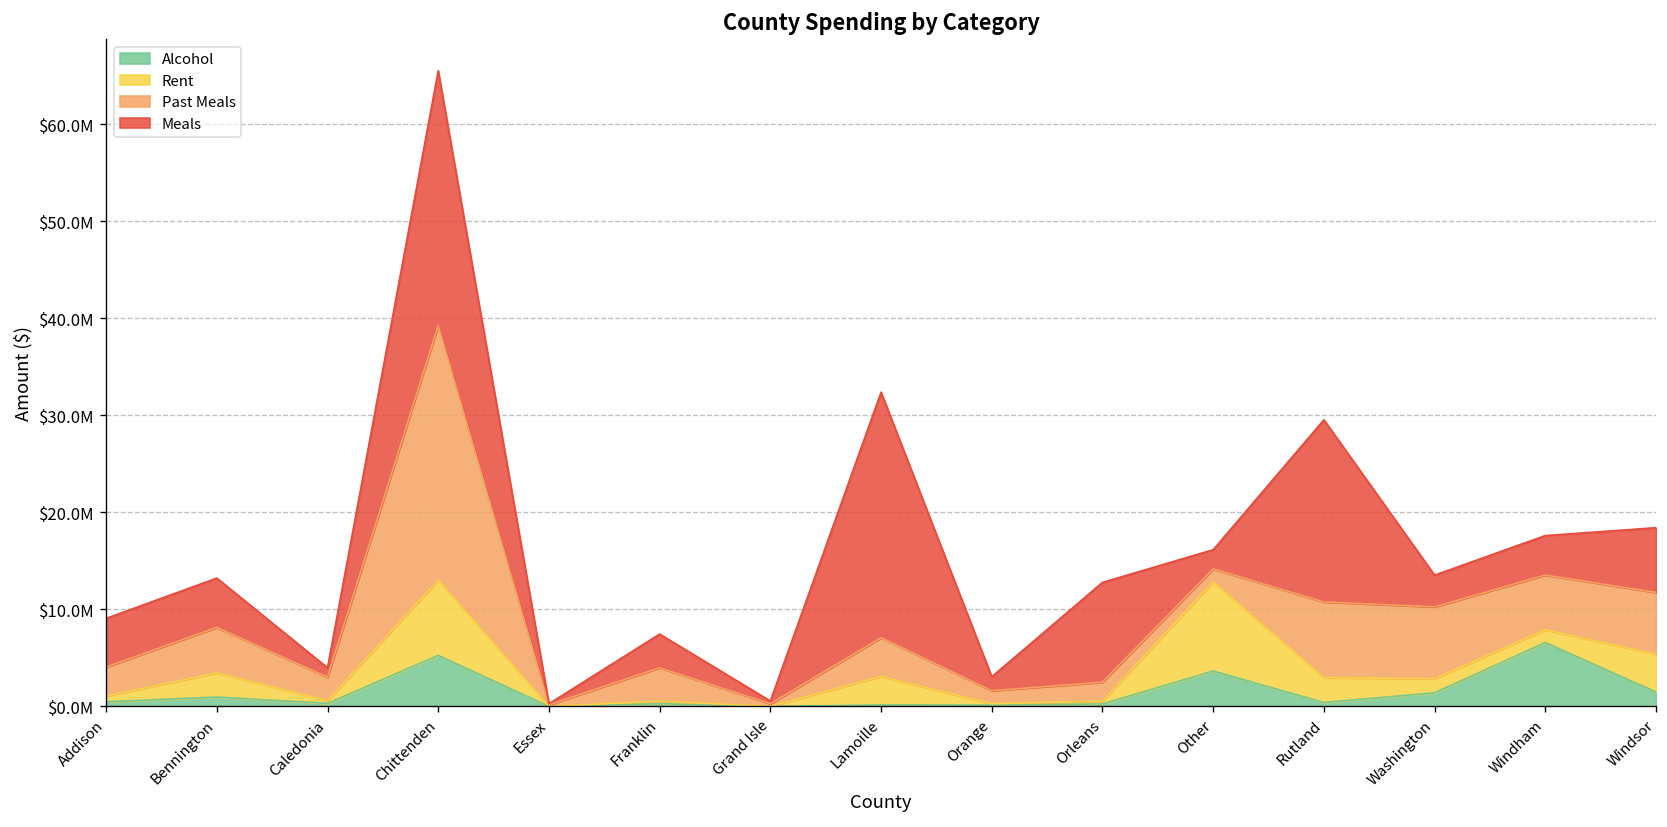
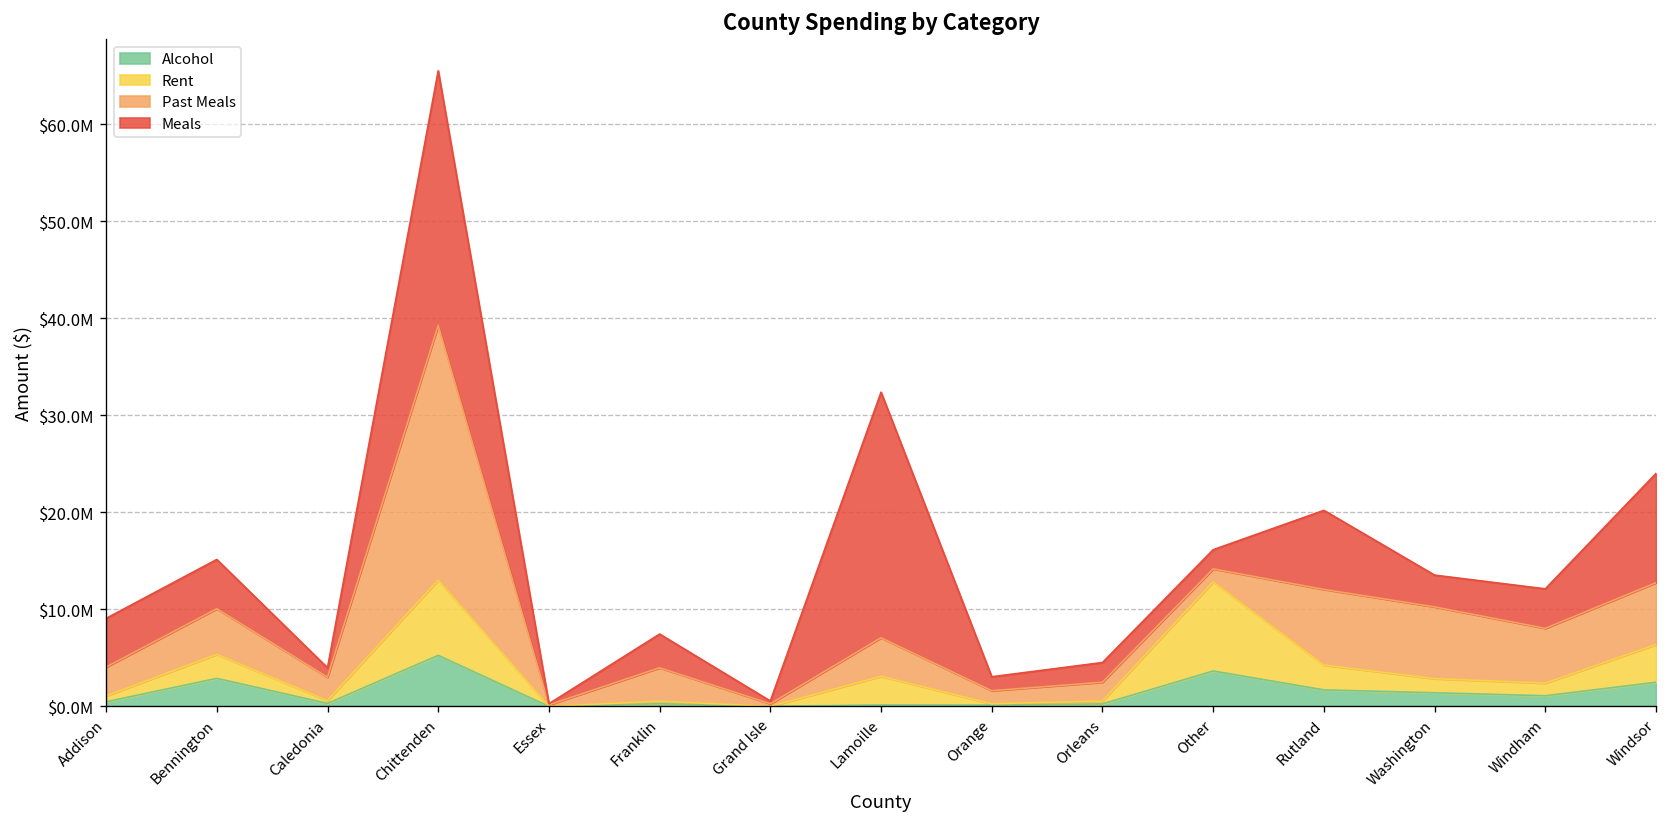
Alcohol, Bennington: $1000000 -> $3000000
Meals, Orleans: $10000000 -> $2000000
Alcohol, Rutland: $0 -> $2000000
Meals, Rutland: $19000000 -> $8000000
Alcohol, Windham: $7000000 -> $1000000
Alcohol, Windsor: $1000000 -> $2000000
Meals, Windsor: $7000000 -> $11000000
